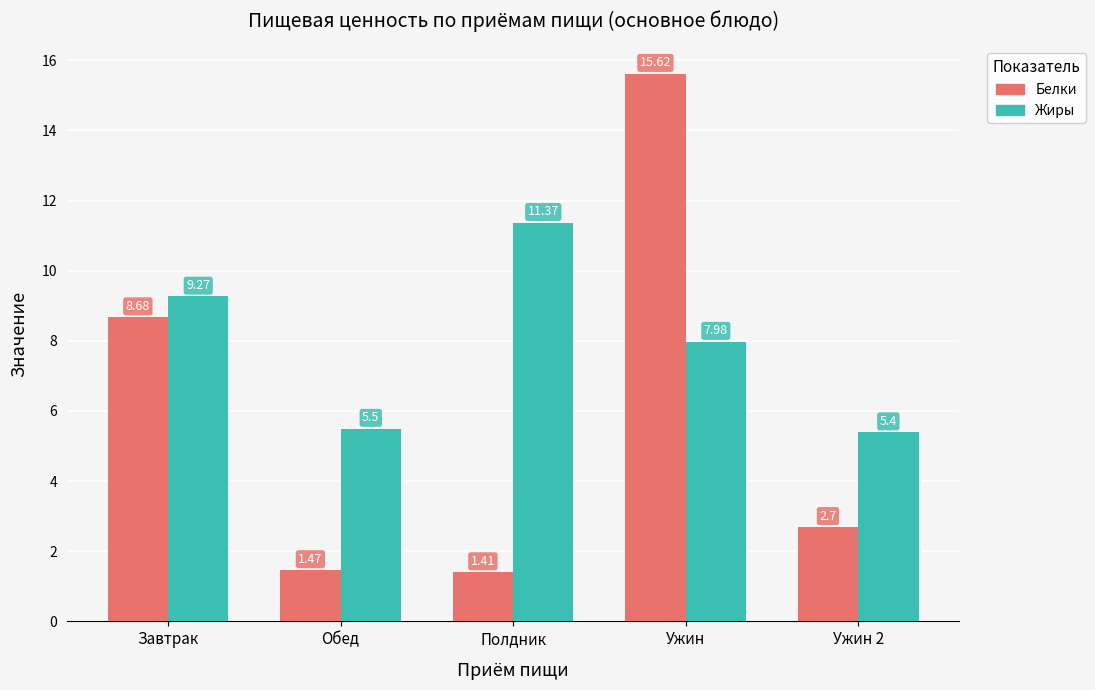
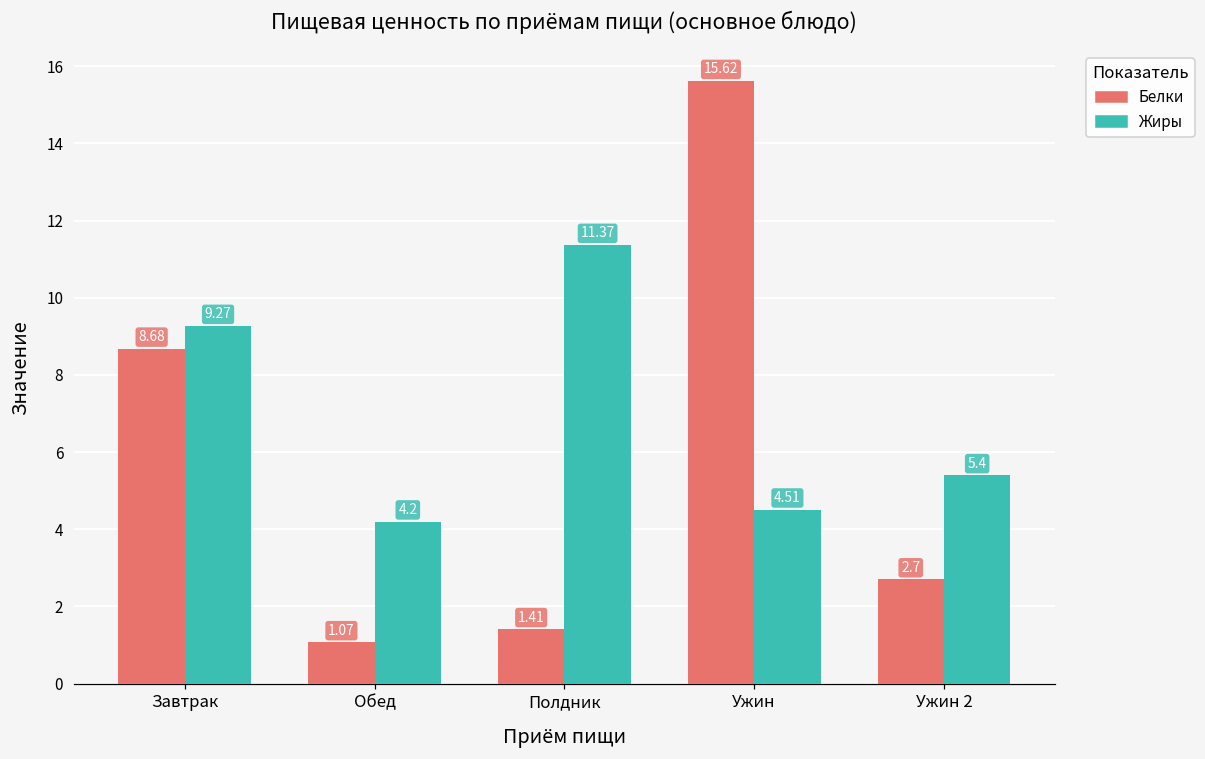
Белки, Обед: 1.47 -> 1.07
Жиры, Обед: 5.5 -> 4.2
Жиры, Ужин: 7.98 -> 4.51
